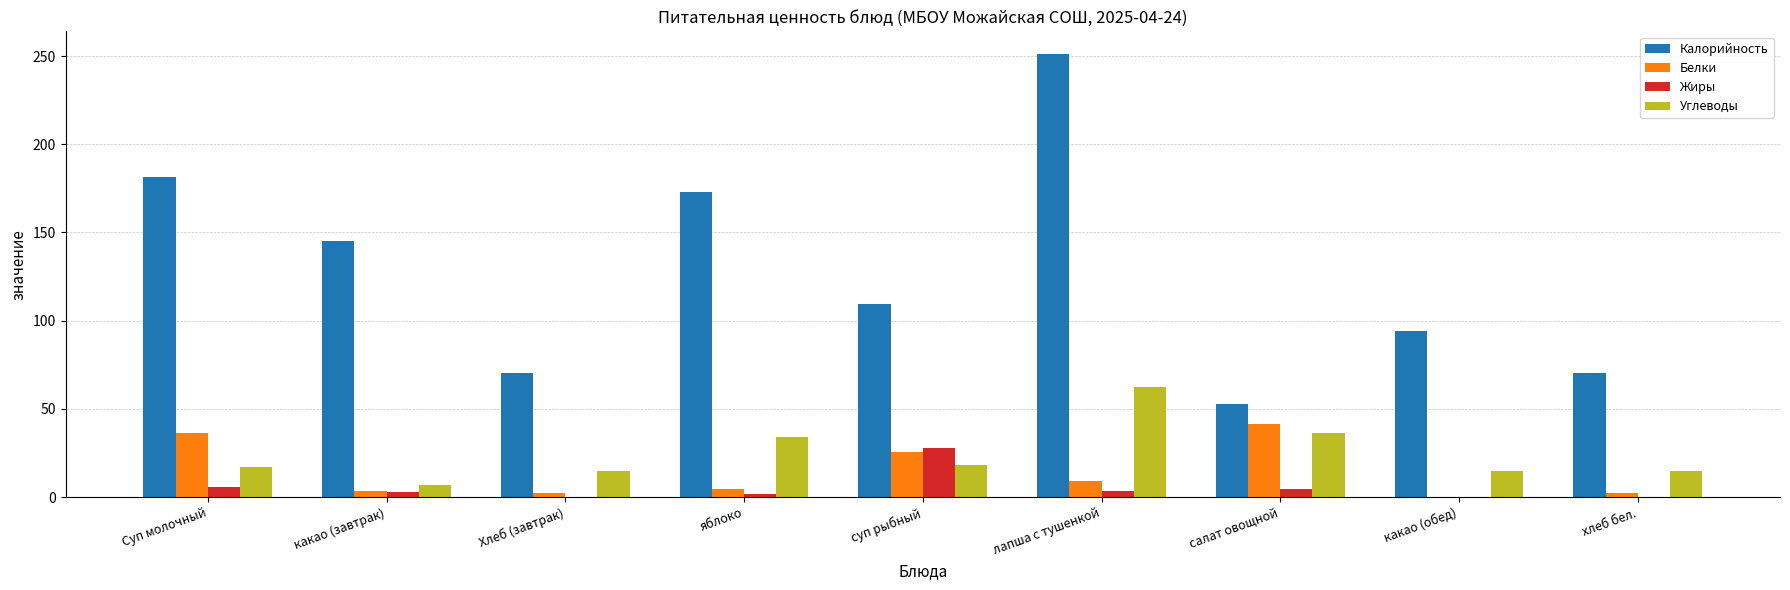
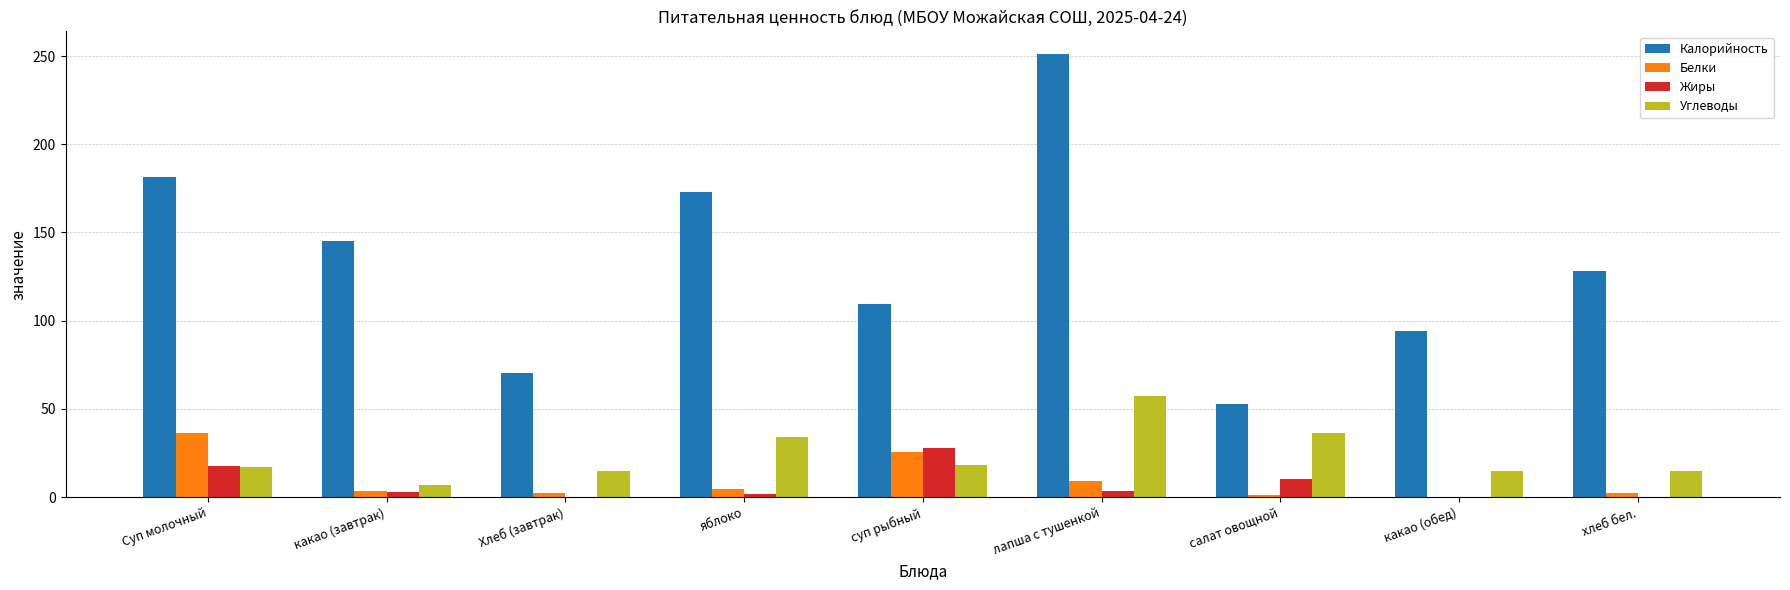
Жиры, Суп молочный: 6 -> 18
Углеводы, лапша с тушенкой: 63 -> 57
Белки, салат овощной: 42 -> 1
Жиры, салат овощной: 5 -> 10
Калорийность, хлеб бел.: 70 -> 128
